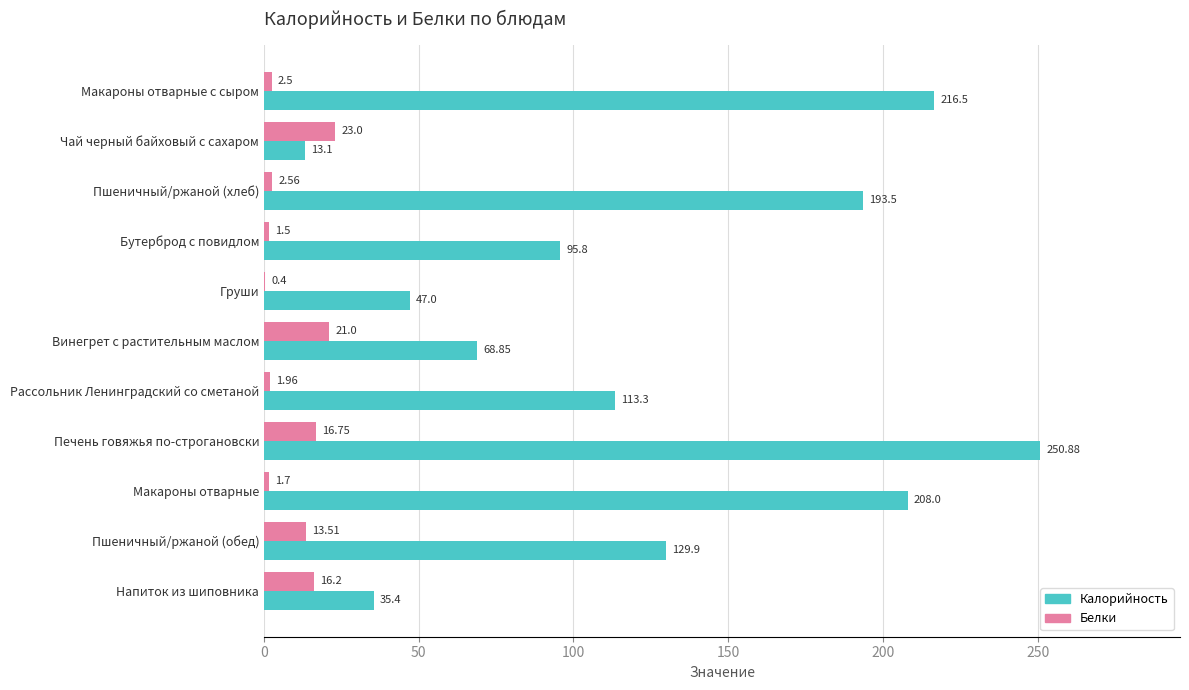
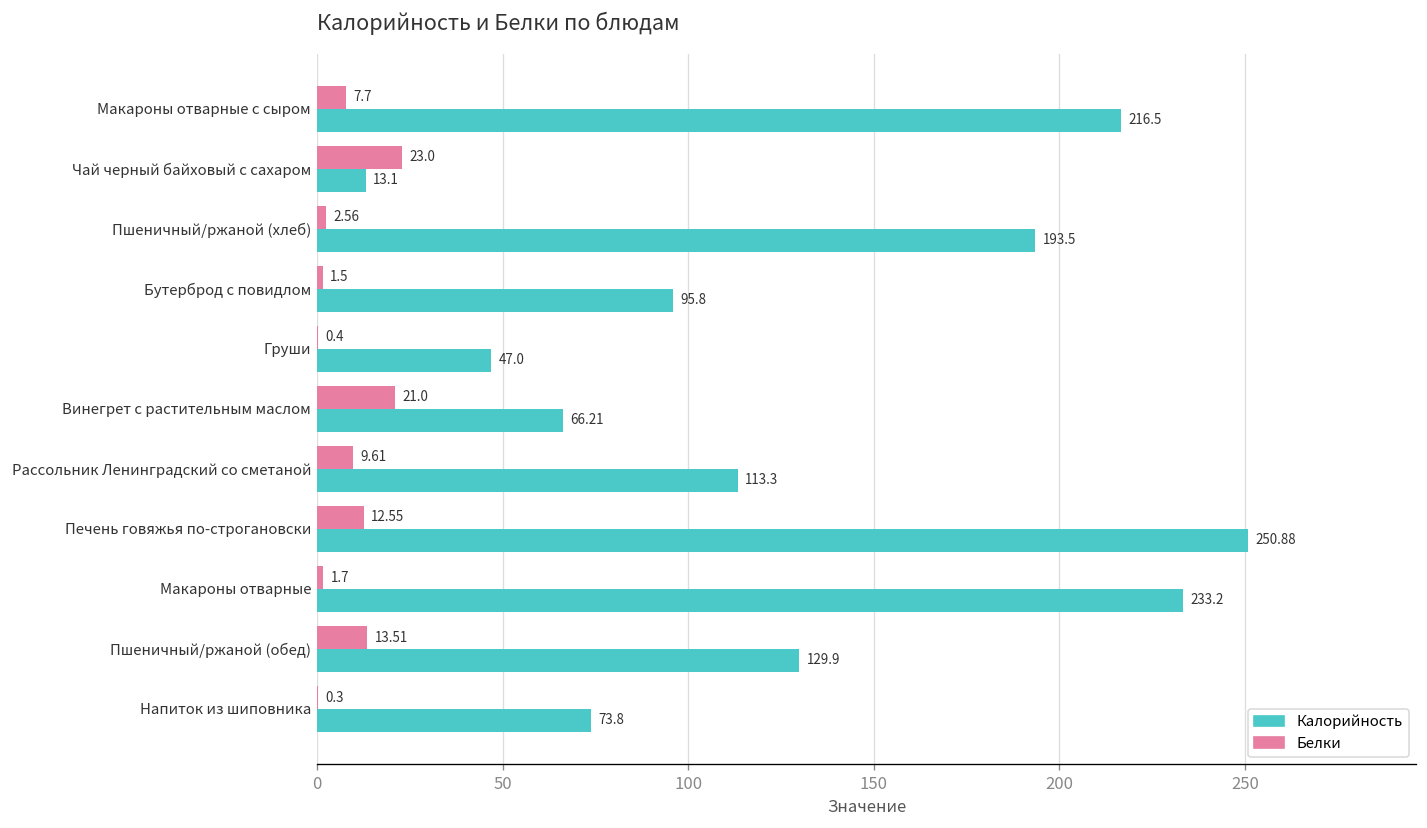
Белки, Макароны отварные с сыром: 2.5 -> 7.7
Калорийность, Винегрет с растительным маслом: 68.85 -> 66.21
Белки, Рассольник Ленинградский со сметаной: 1.96 -> 9.61
Белки, Печень говяжья по-строгановски: 16.75 -> 12.55
Калорийность, Макароны отварные: 208.0 -> 233.2
Белки, Напиток из шиповника: 16.2 -> 0.3
Калорийность, Напиток из шиповника: 35.4 -> 73.8
